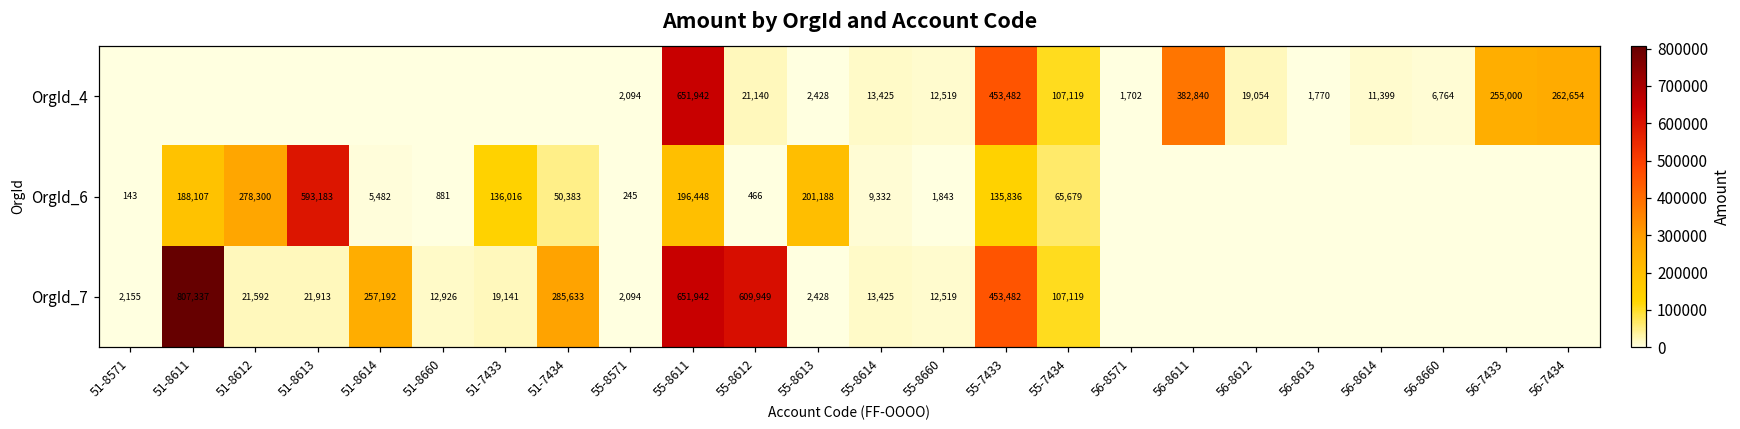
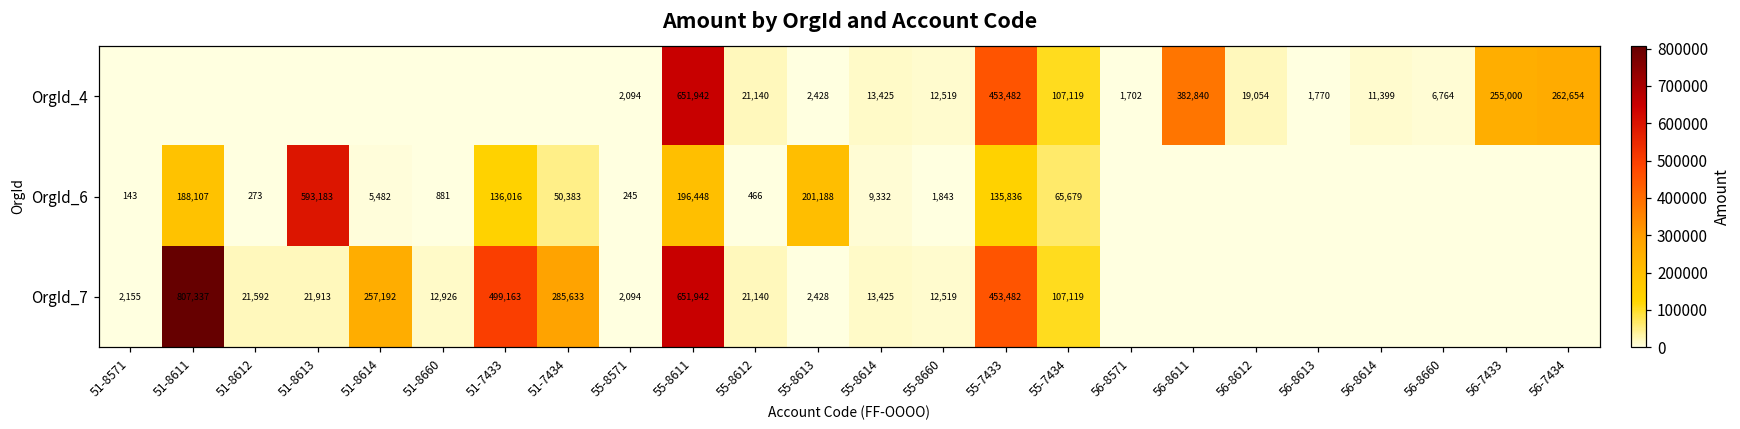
OrgId_6, 51-8612: 278,300 -> 273
OrgId_7, 51-7433: 19,141 -> 499,163
OrgId_7, 55-8612: 609,949 -> 21,140
